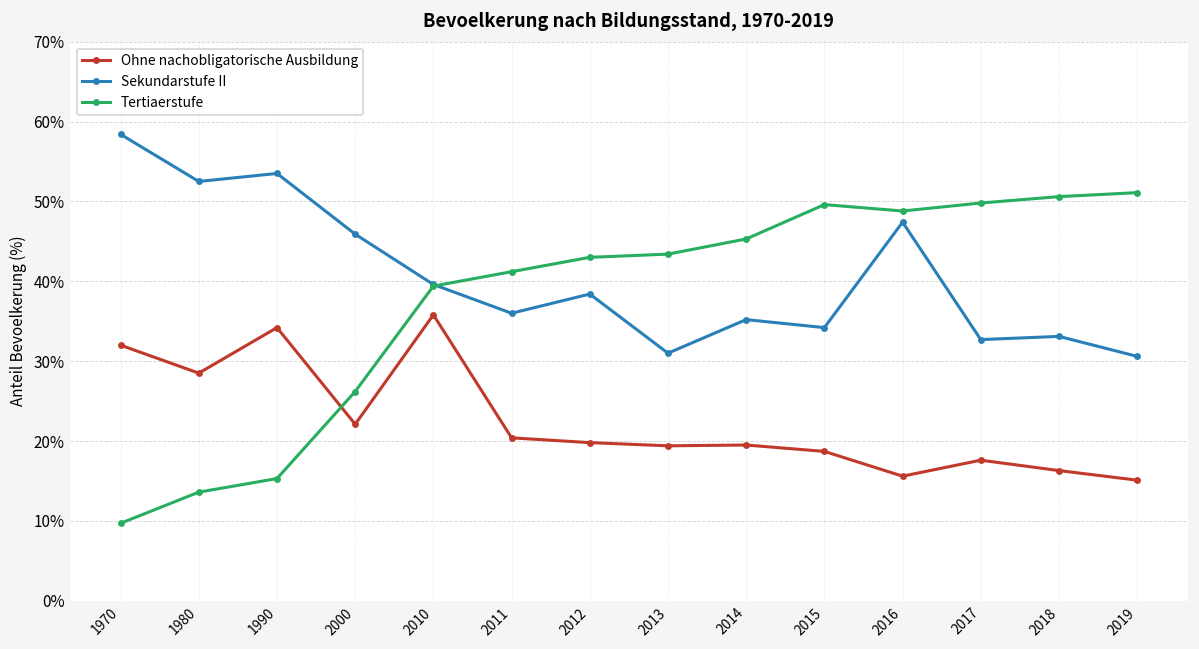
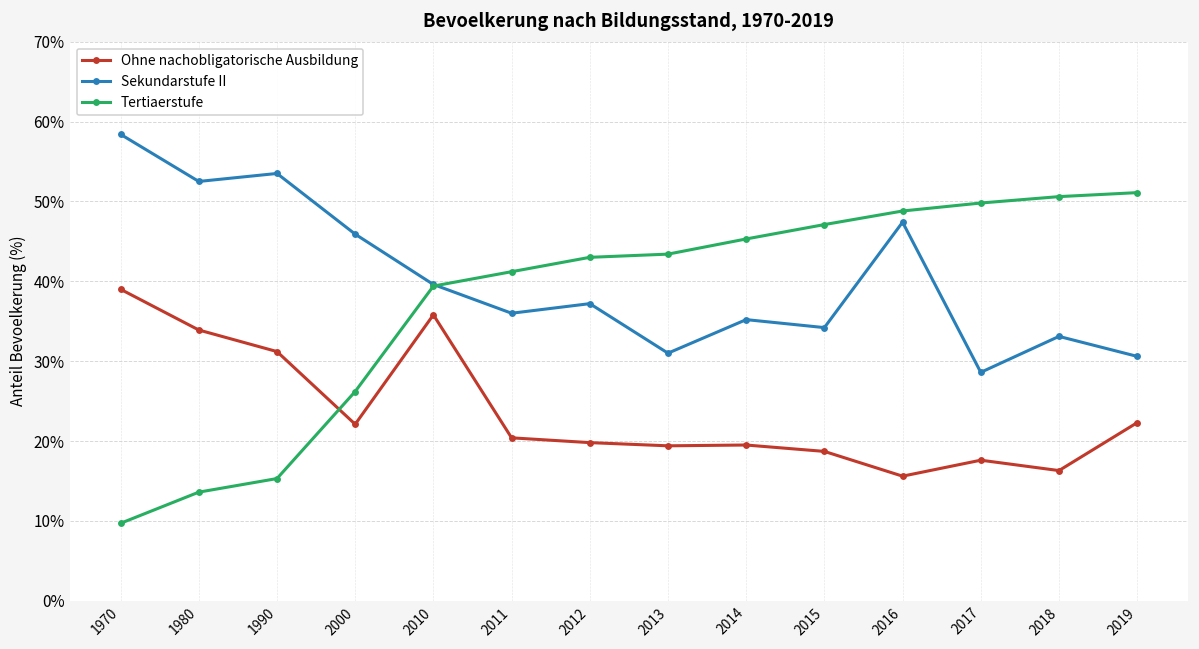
Ohne nachobligatorische Ausbildung, 1970: 32% -> 39%
Ohne nachobligatorische Ausbildung, 1980: 29% -> 34%
Ohne nachobligatorische Ausbildung, 1990: 34% -> 31%
Sekundarstufe II, 2012: 38% -> 37%
Tertiaerstufe, 2015: 50% -> 47%
Sekundarstufe II, 2017: 33% -> 29%
Ohne nachobligatorische Ausbildung, 2019: 15% -> 22%
